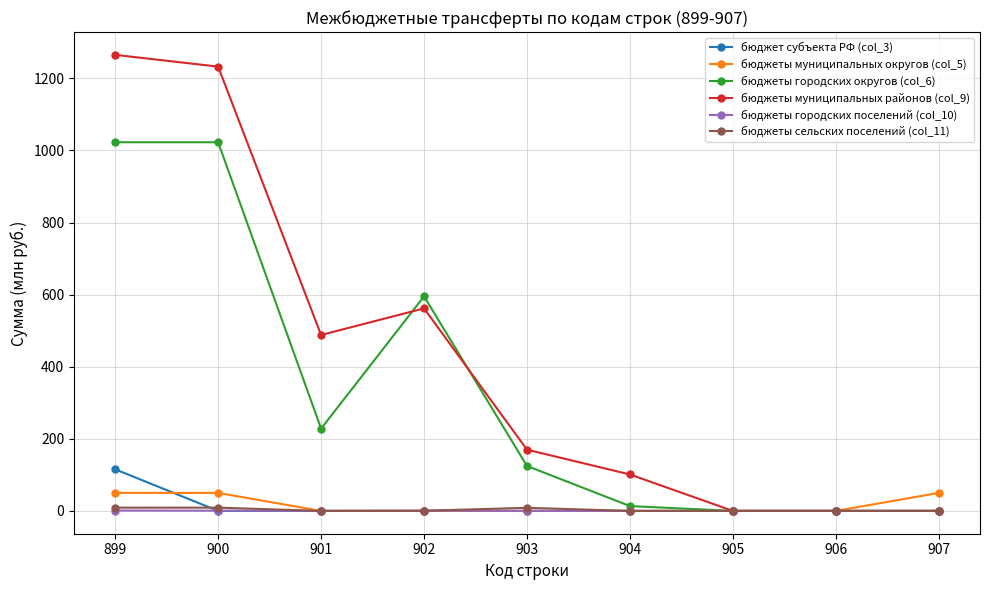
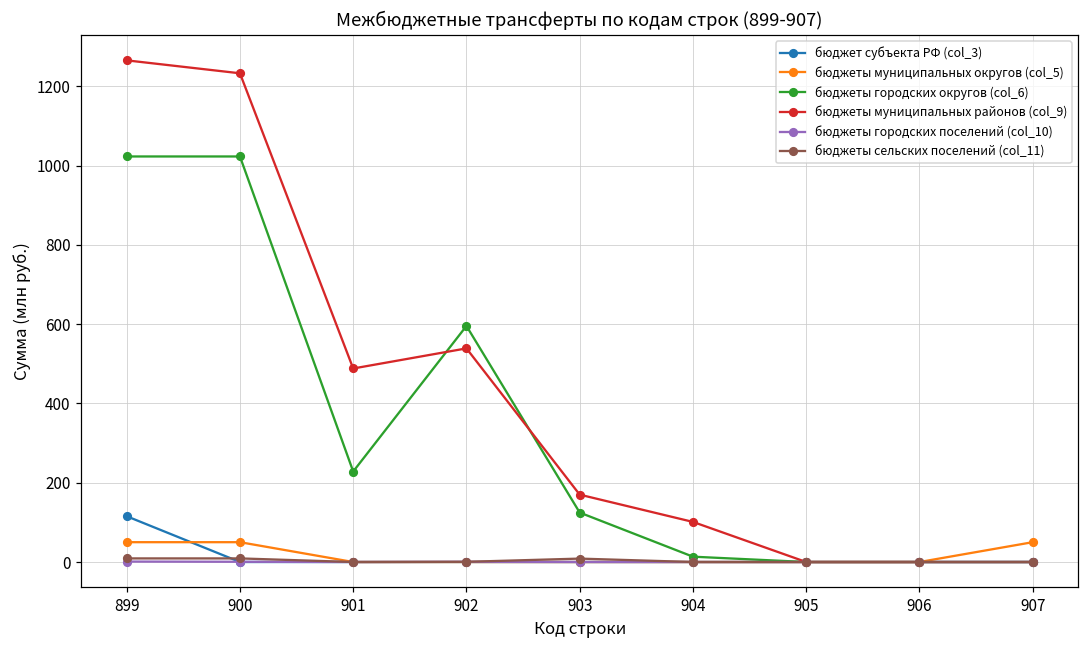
бюджеты муниципальных районов (col_9), 902: 560 -> 540
